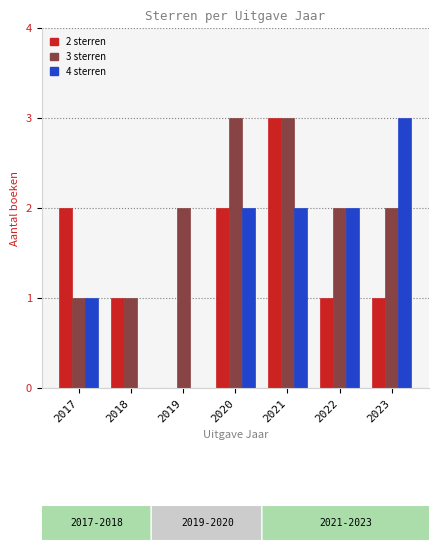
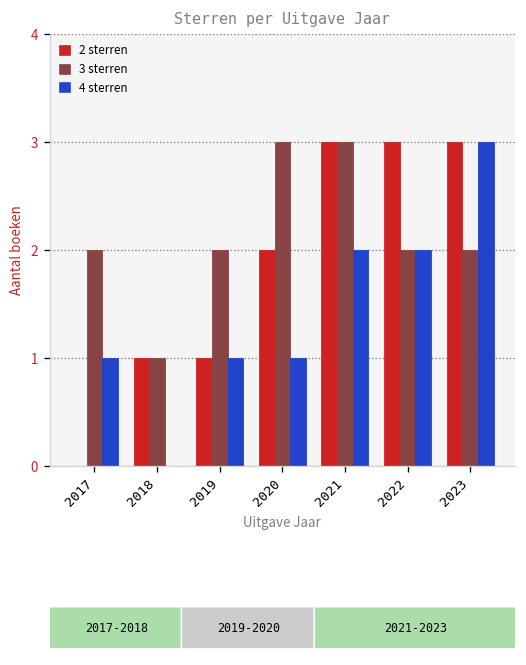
2 sterren, 2017: 2 -> 0
3 sterren, 2017: 1 -> 2
2 sterren, 2019: 0 -> 1
4 sterren, 2019: 0 -> 1
4 sterren, 2020: 2 -> 1
2 sterren, 2022: 1 -> 3
2 sterren, 2023: 1 -> 3
